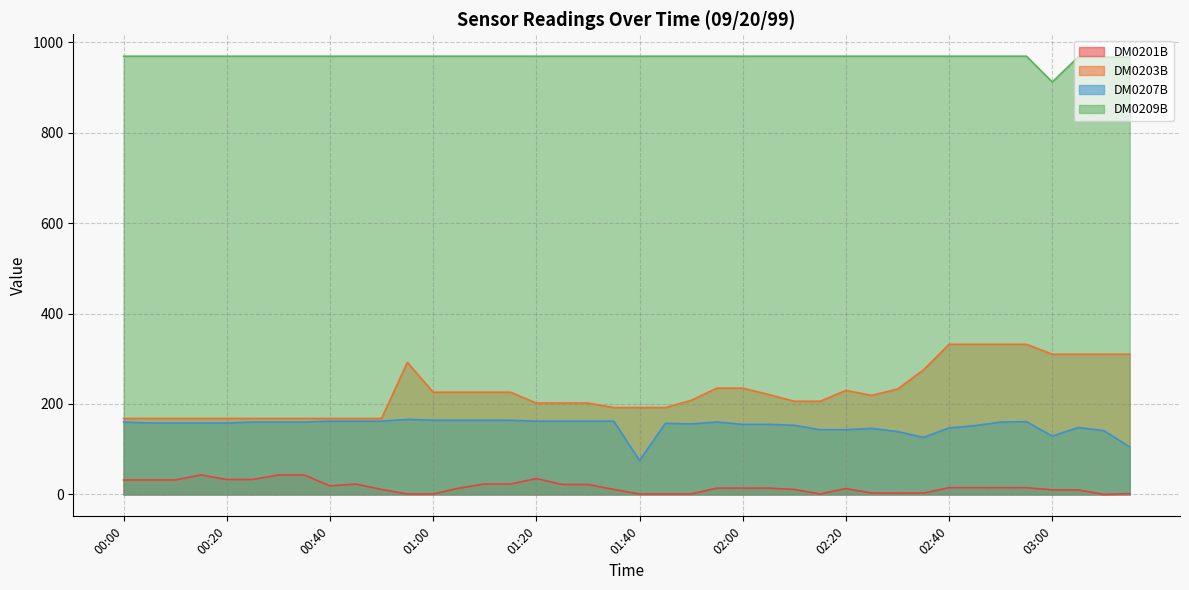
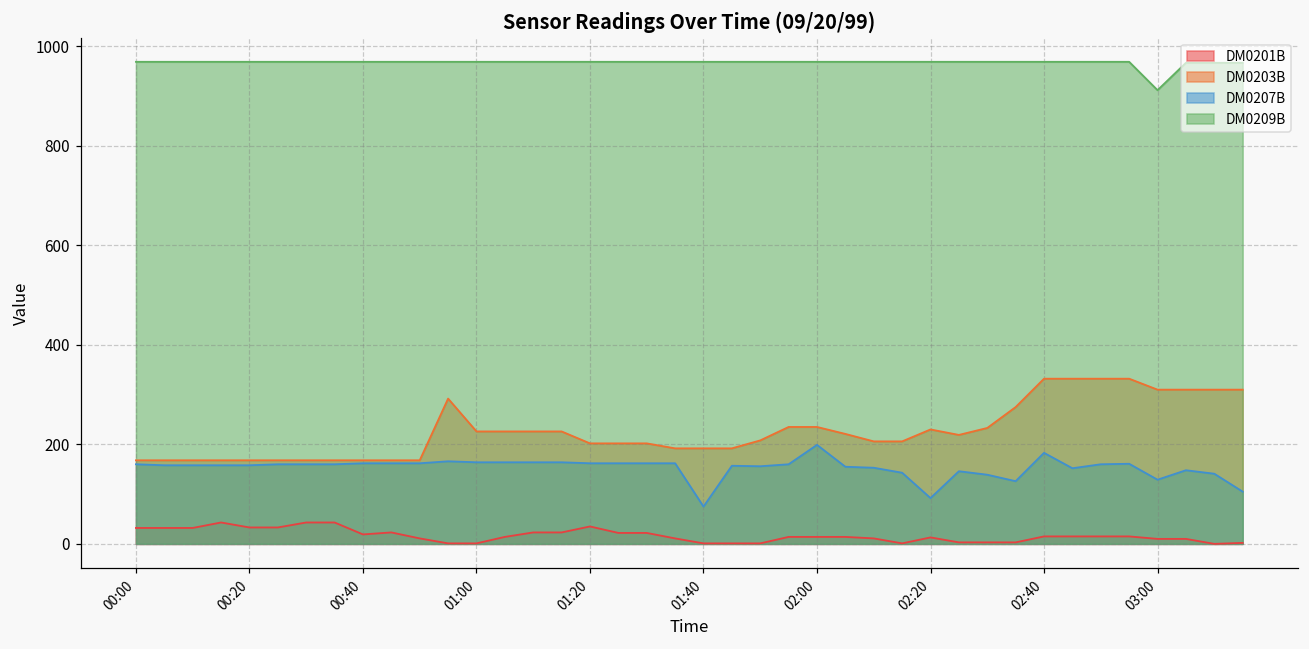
DM0207B, 02:00: 160 -> 200
DM0207B, 02:20: 140 -> 90
DM0207B, 02:40: 150 -> 180
